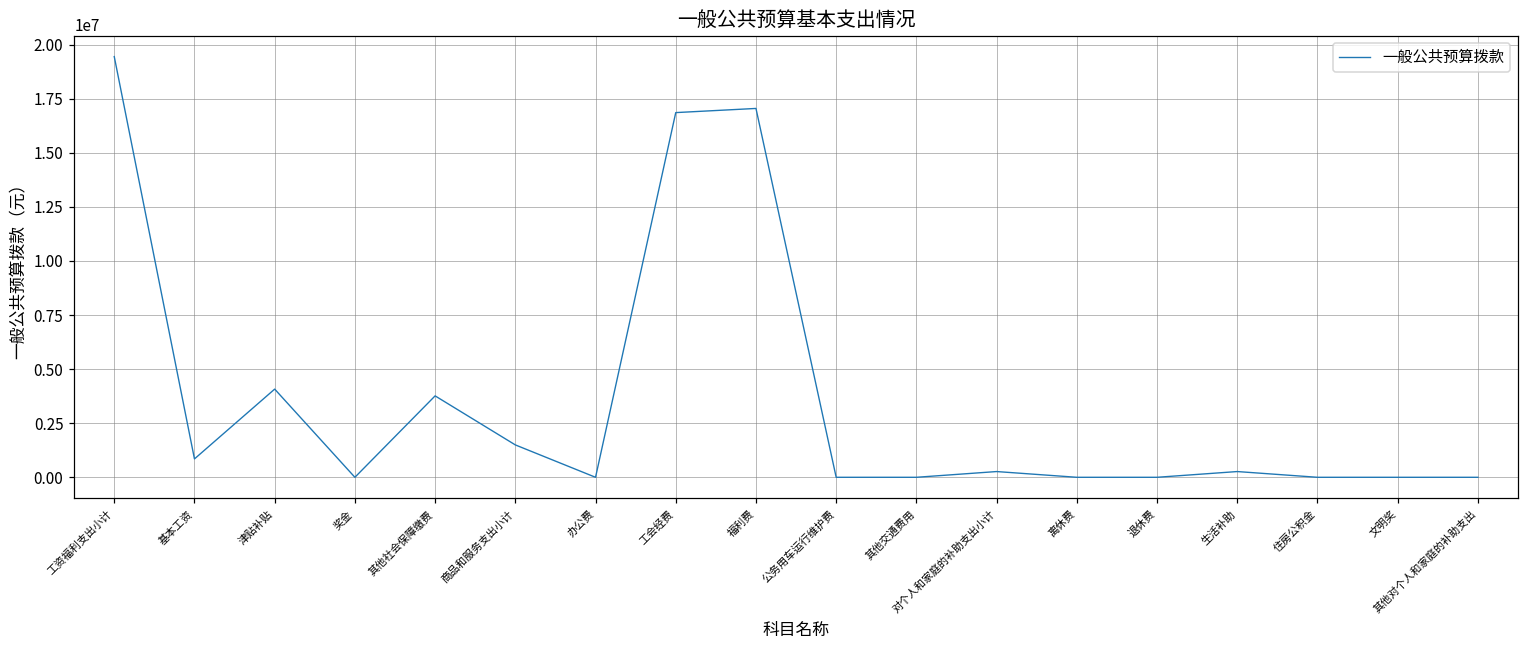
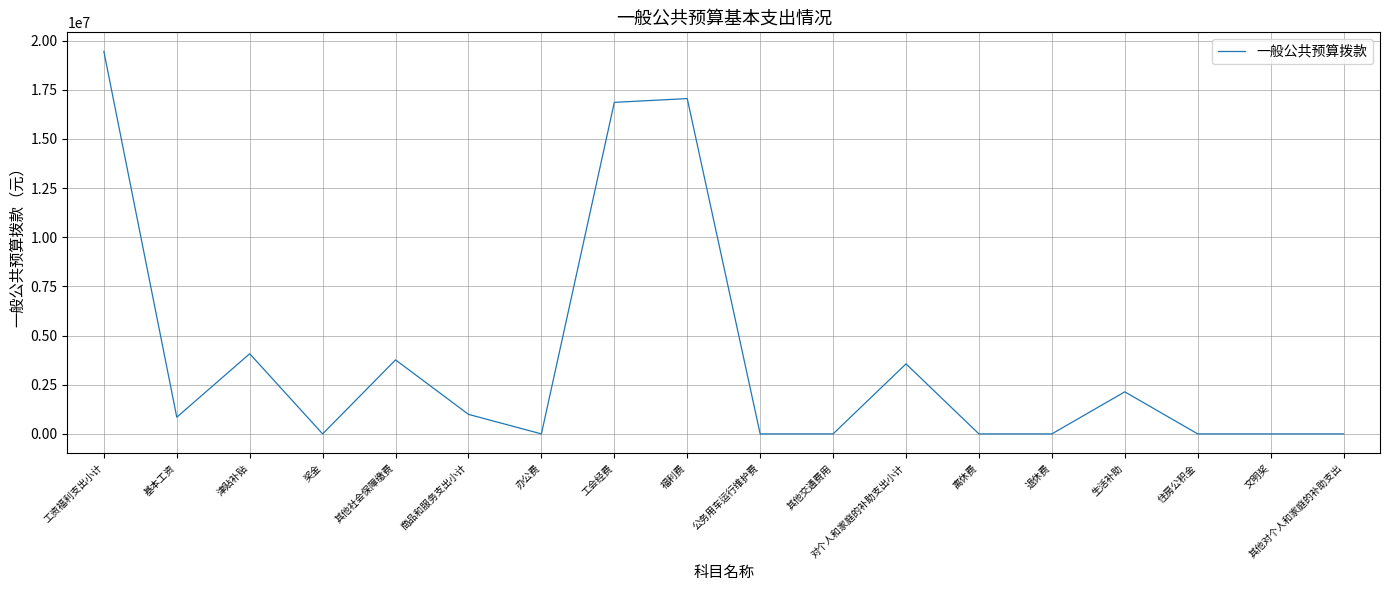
商品和服务支出小计: 1500000 -> 1000000
对个人和家庭的补助支出小计: 300000 -> 3600000
生活补助: 300000 -> 2100000
